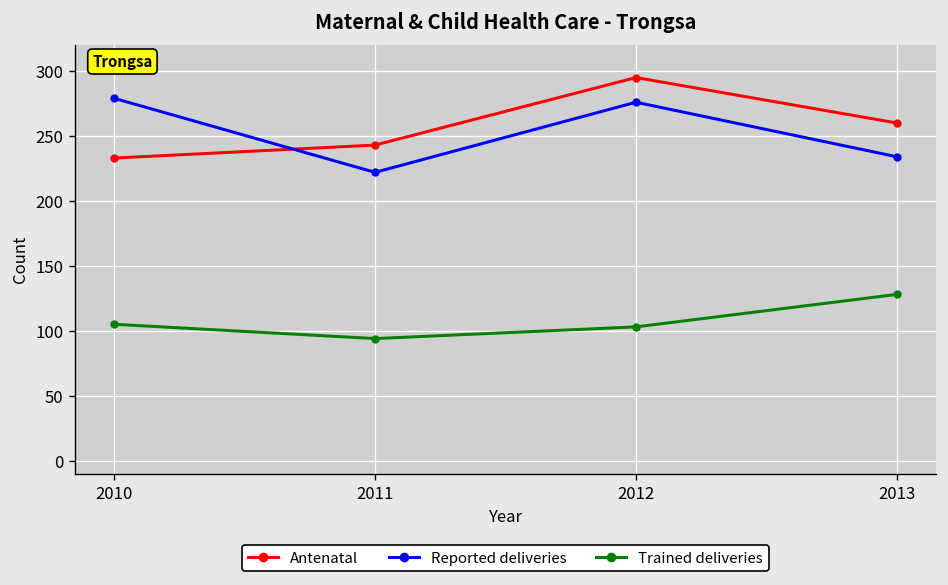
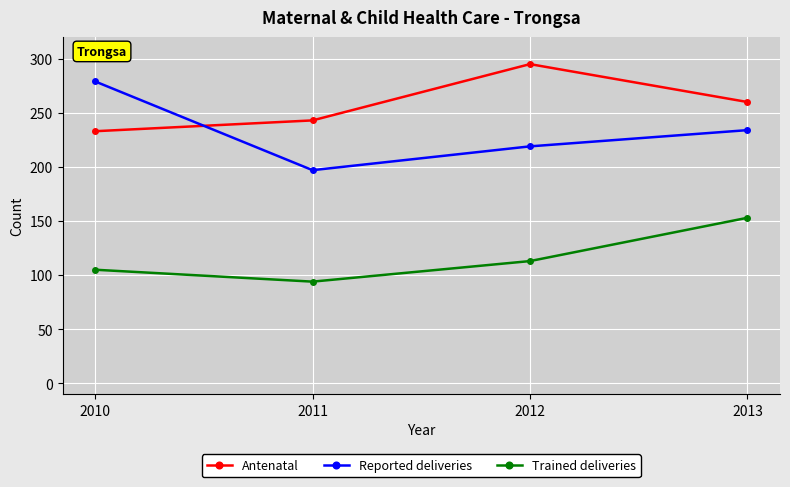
Reported deliveries, 2011: 222 -> 197
Reported deliveries, 2012: 276 -> 219
Trained deliveries, 2012: 103 -> 113
Trained deliveries, 2013: 128 -> 153
